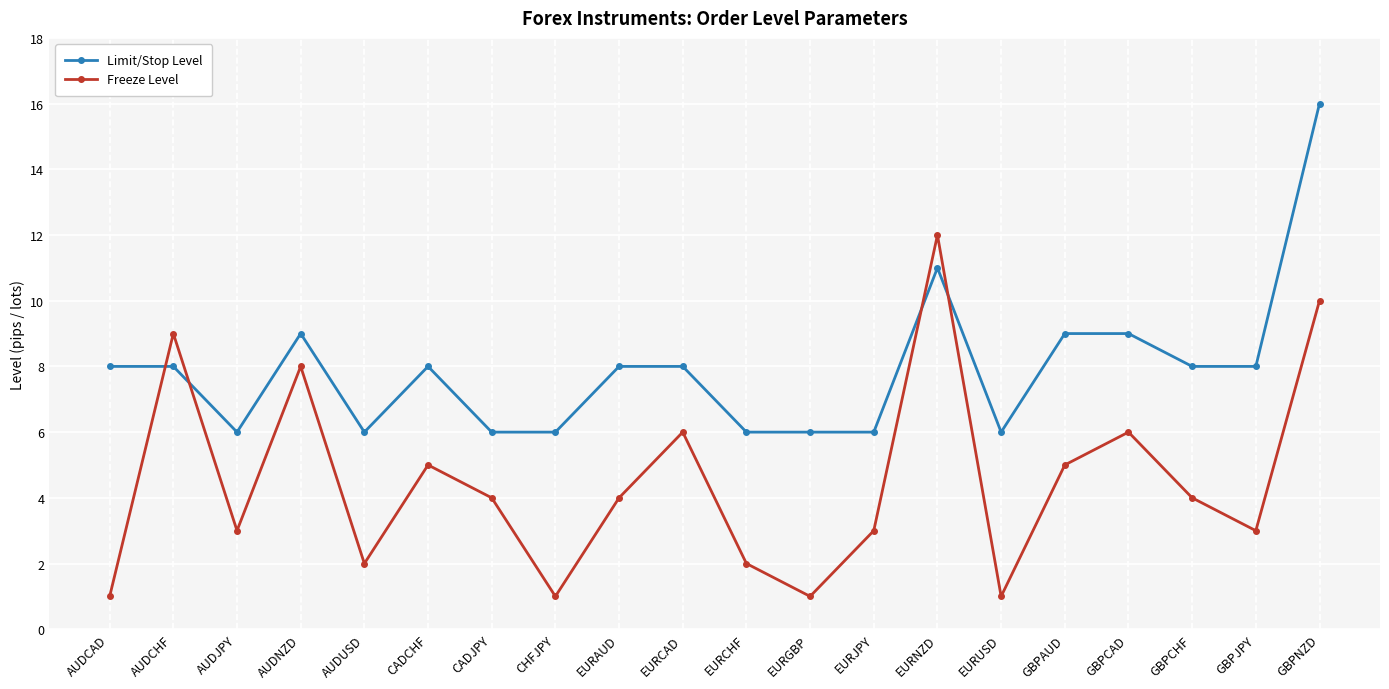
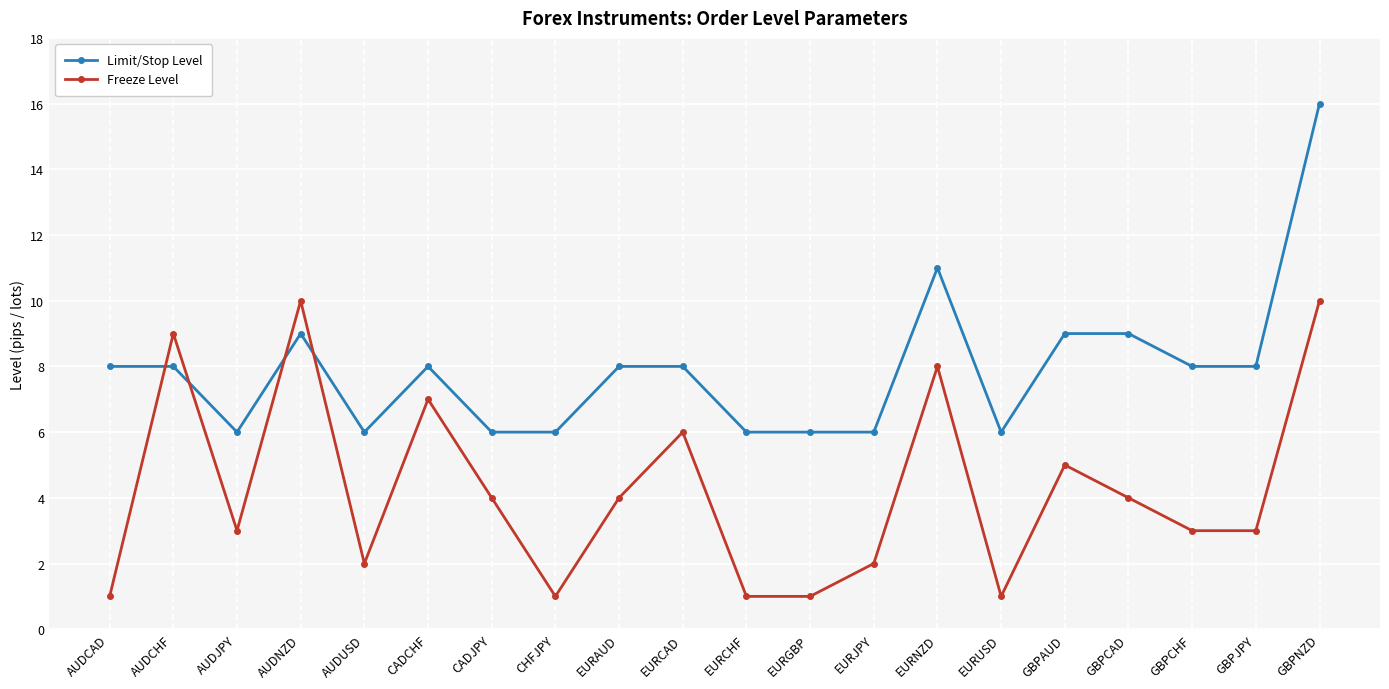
Freeze Level, AUDNZD: 8 -> 10
Freeze Level, CADCHF: 5 -> 7
Freeze Level, EURCHF: 2 -> 1
Freeze Level, EURJPY: 3 -> 2
Freeze Level, EURNZD: 12 -> 8
Freeze Level, GBPCAD: 6 -> 4
Freeze Level, GBPCHF: 4 -> 3
